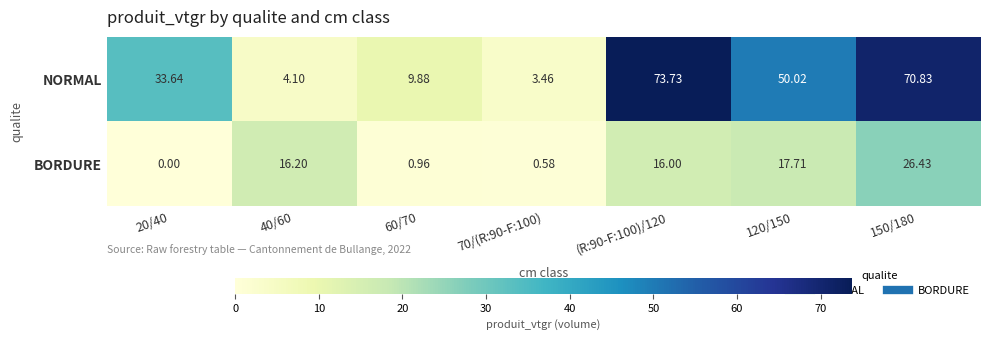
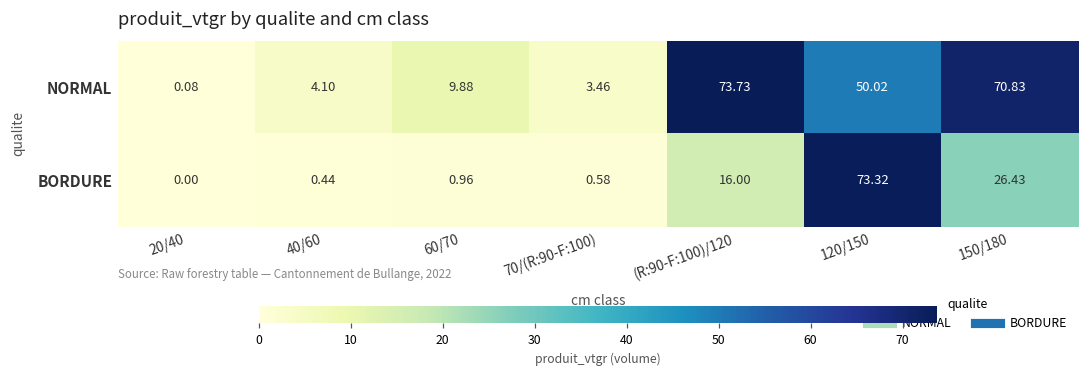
NORMAL, 20/40: 33.64 -> 0.08
BORDURE, 40/60: 16.20 -> 0.44
BORDURE, 120/150: 17.71 -> 73.32
